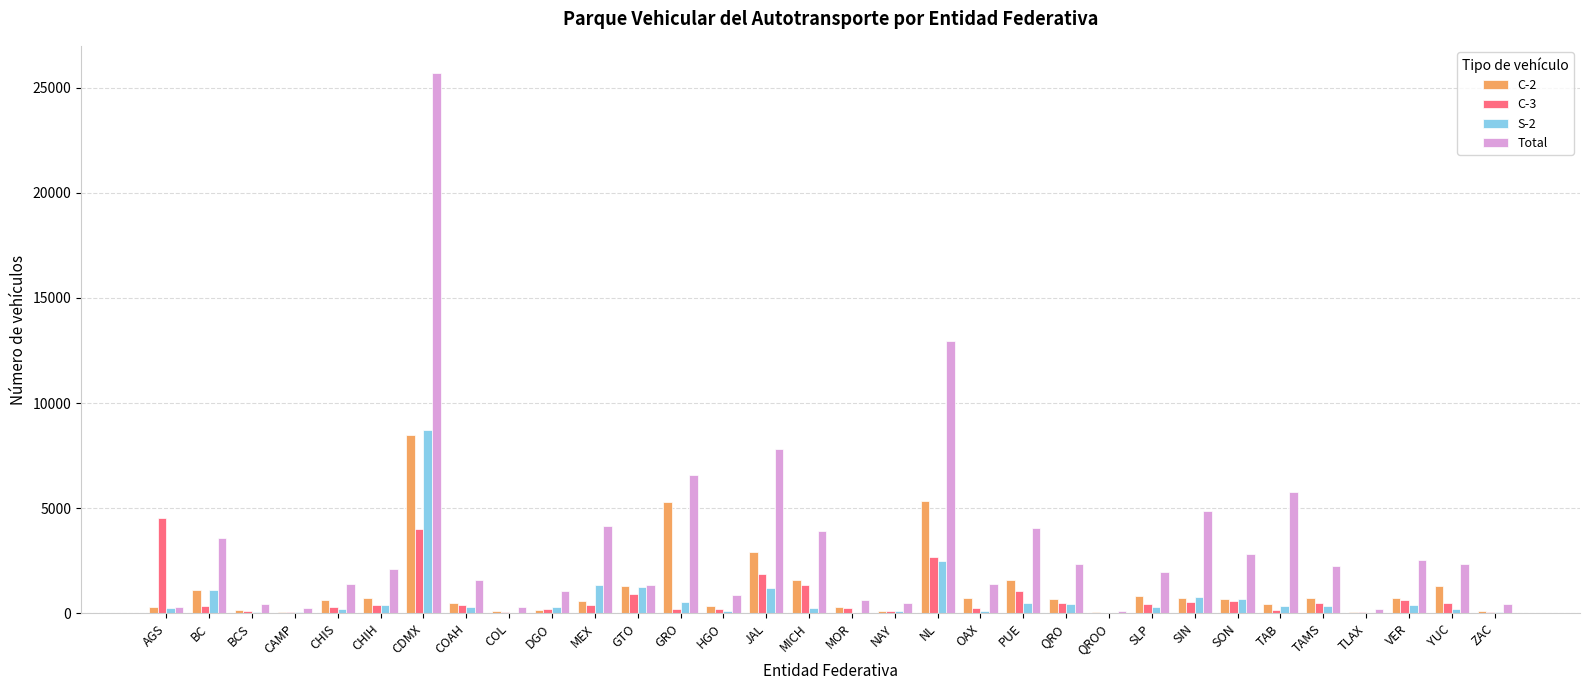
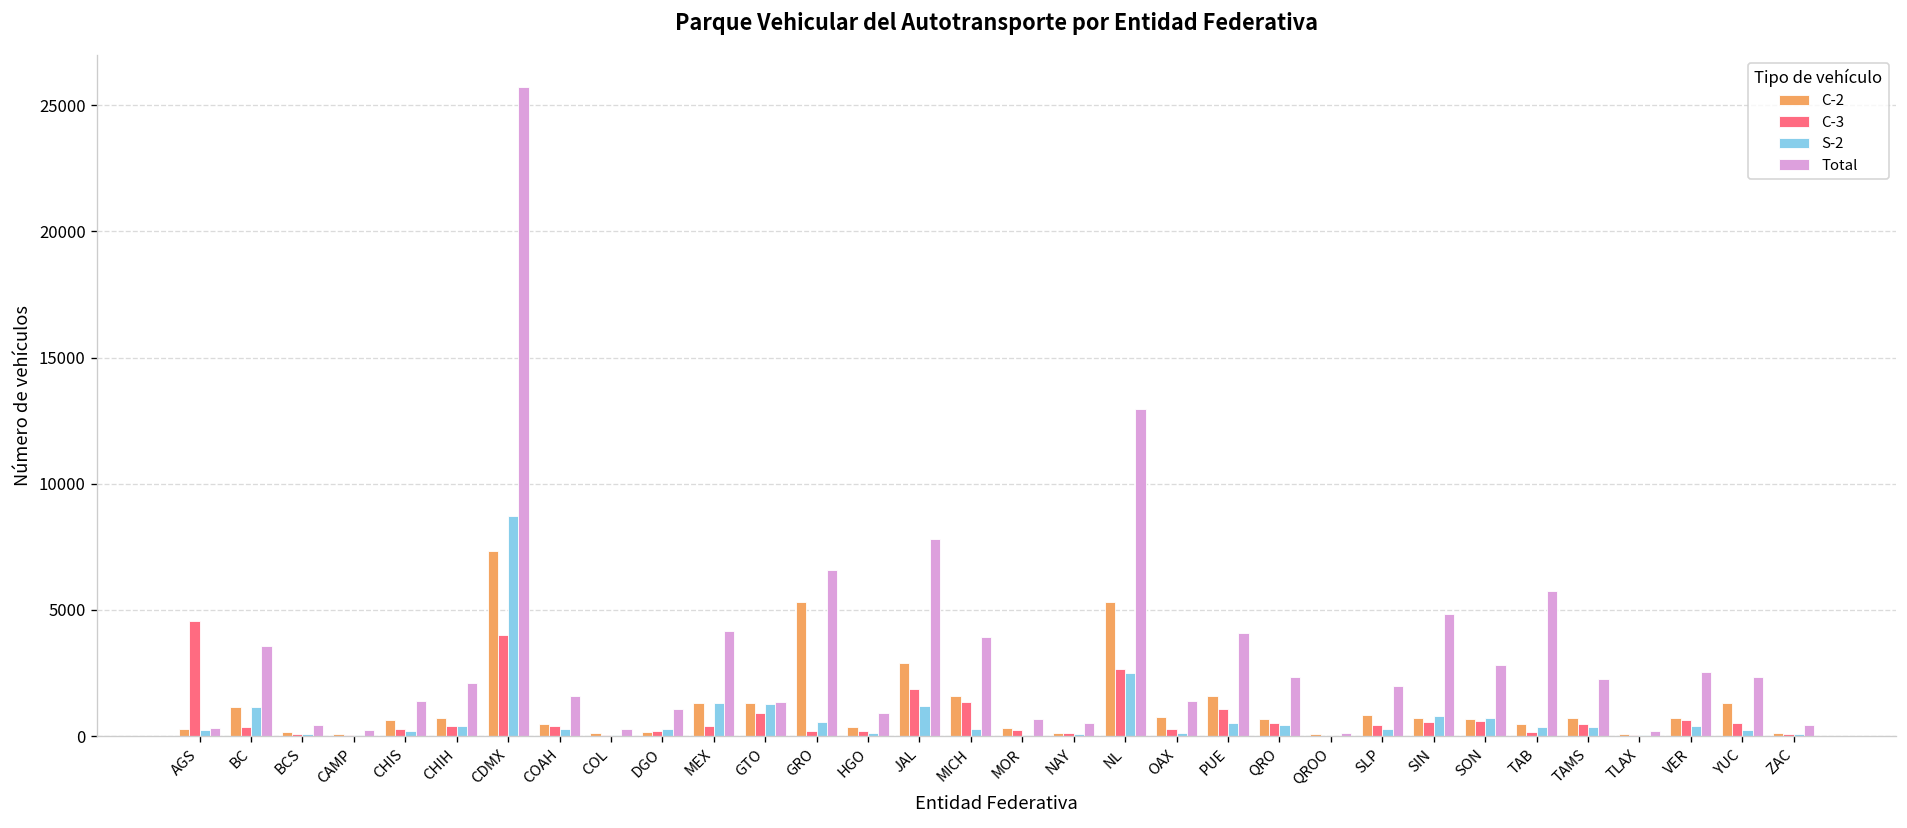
C-2, CDMX: 8500 -> 7300
C-2, MEX: 600 -> 1300
